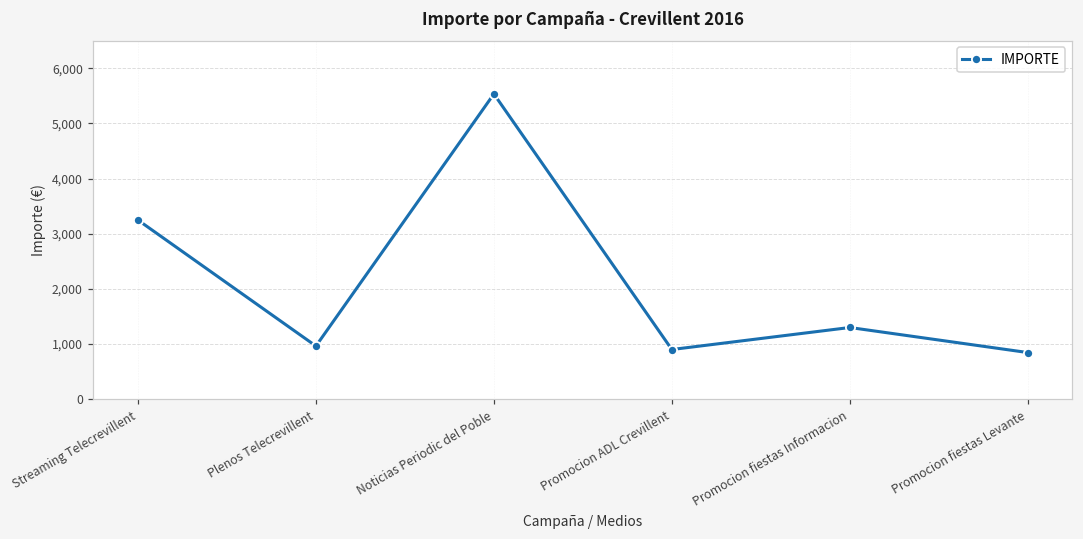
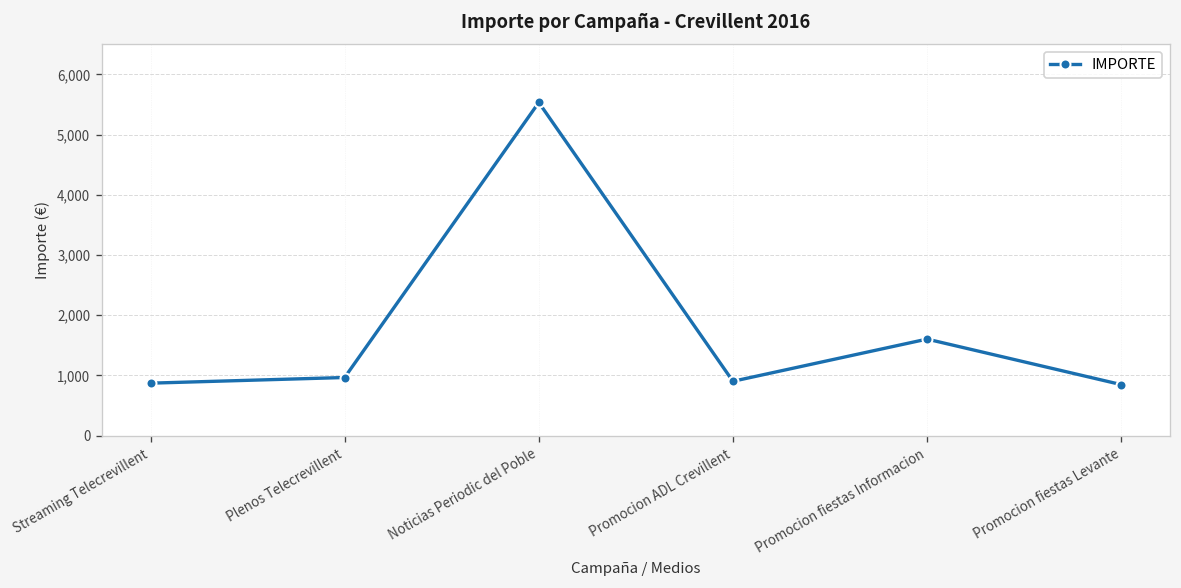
Streaming Telecrevillent: 3,200 -> 900
Promocion fiestas Informacion: 1,300 -> 1,600
